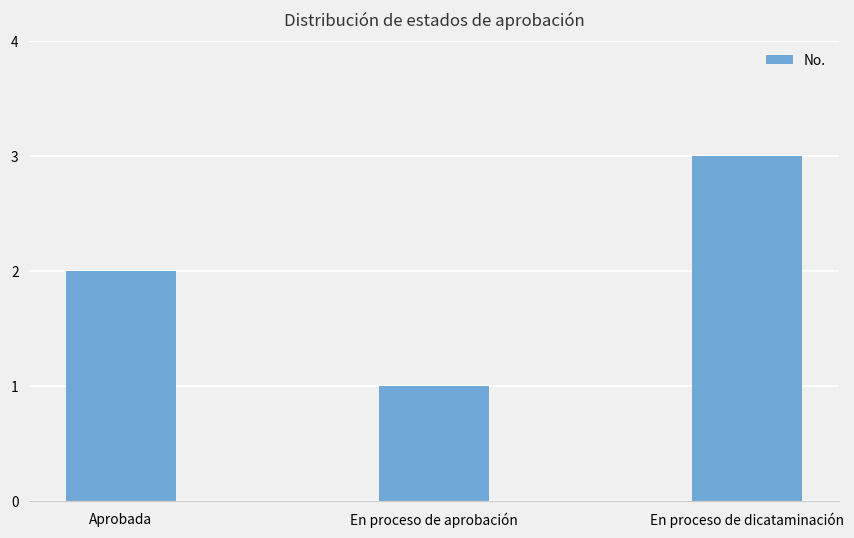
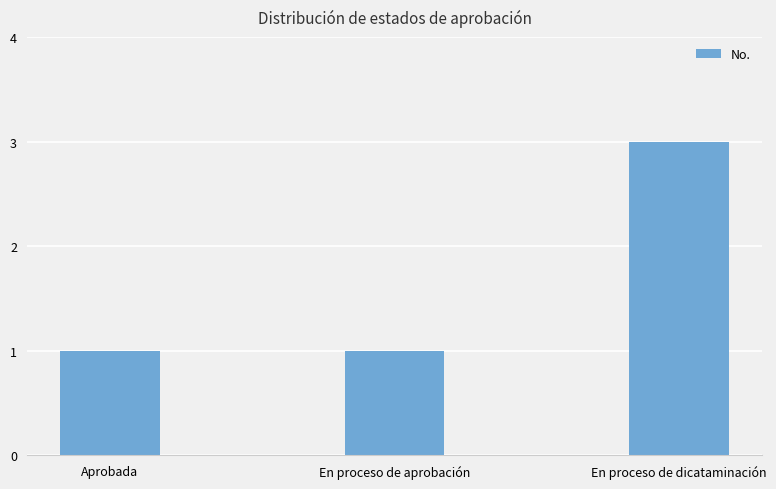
Aprobada: 2 -> 1
